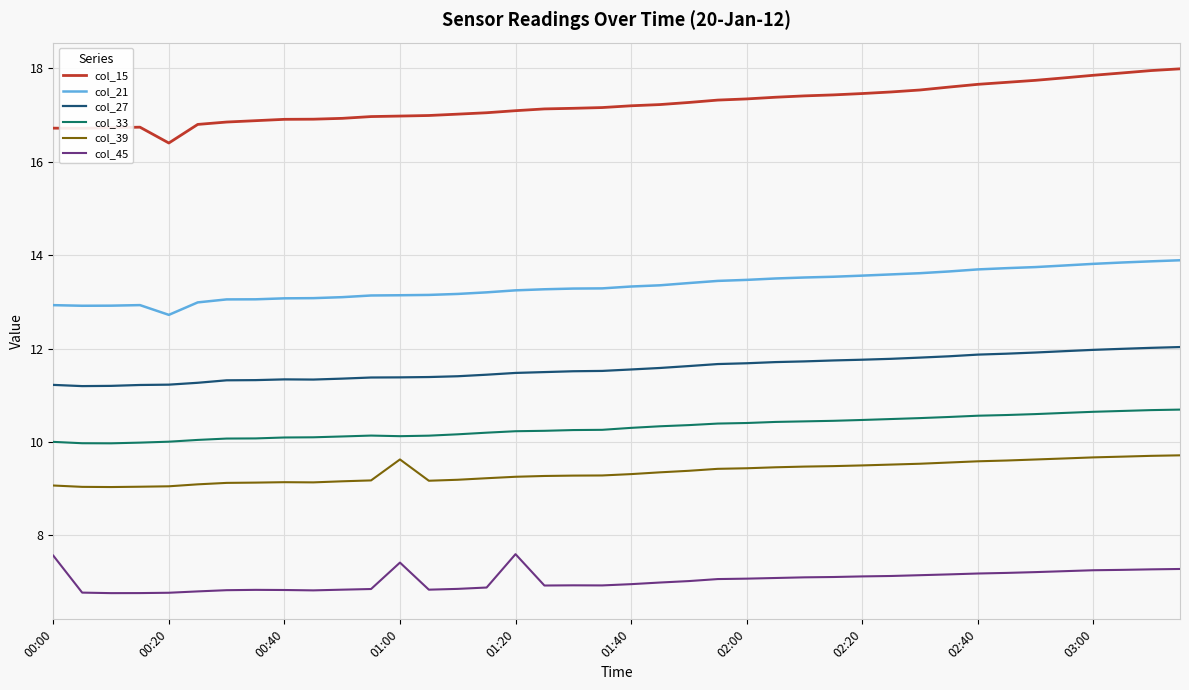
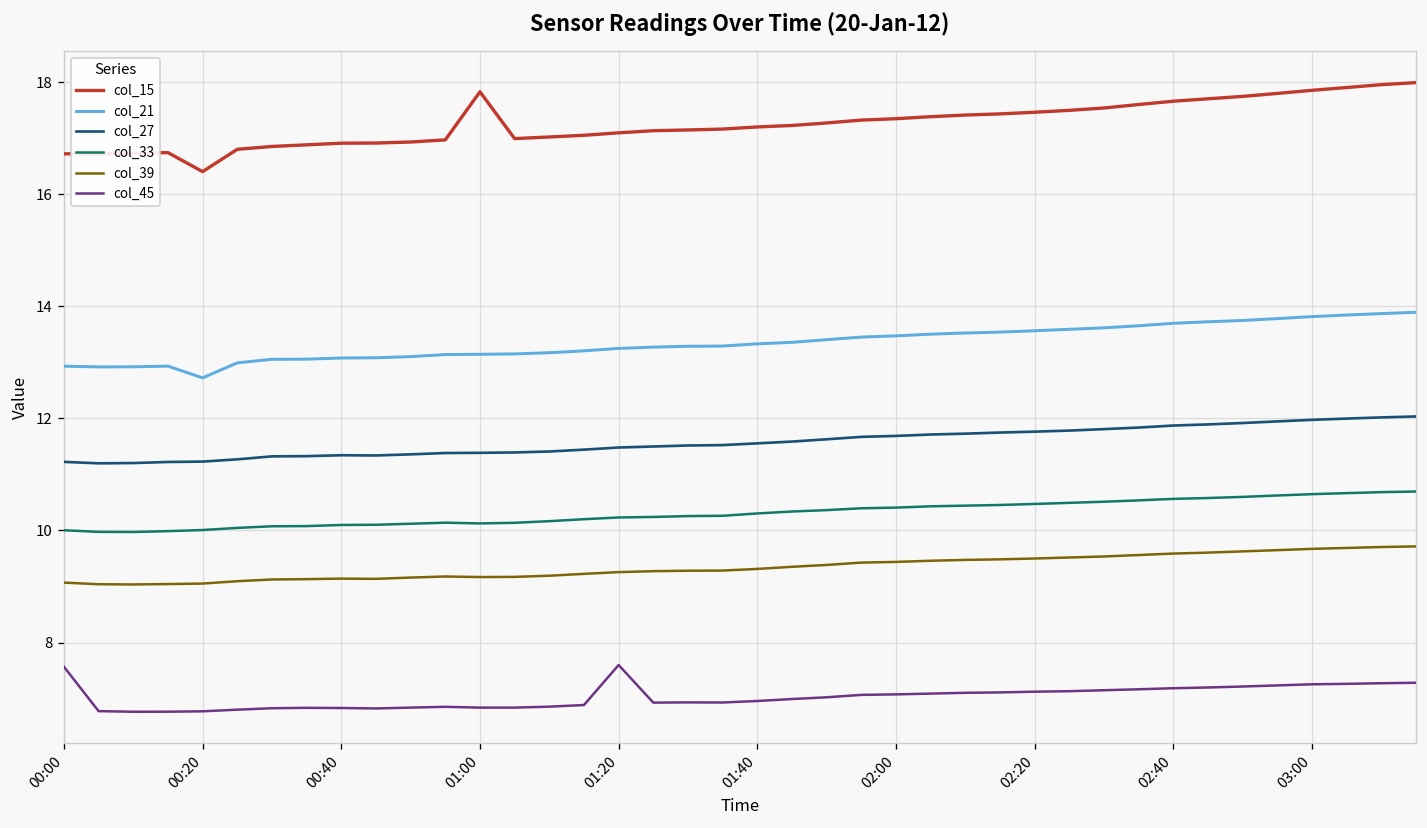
col_15, 01:00: 17.0 -> 17.8
col_39, 01:00: 9.6 -> 9.2
col_45, 01:00: 7.4 -> 6.8
